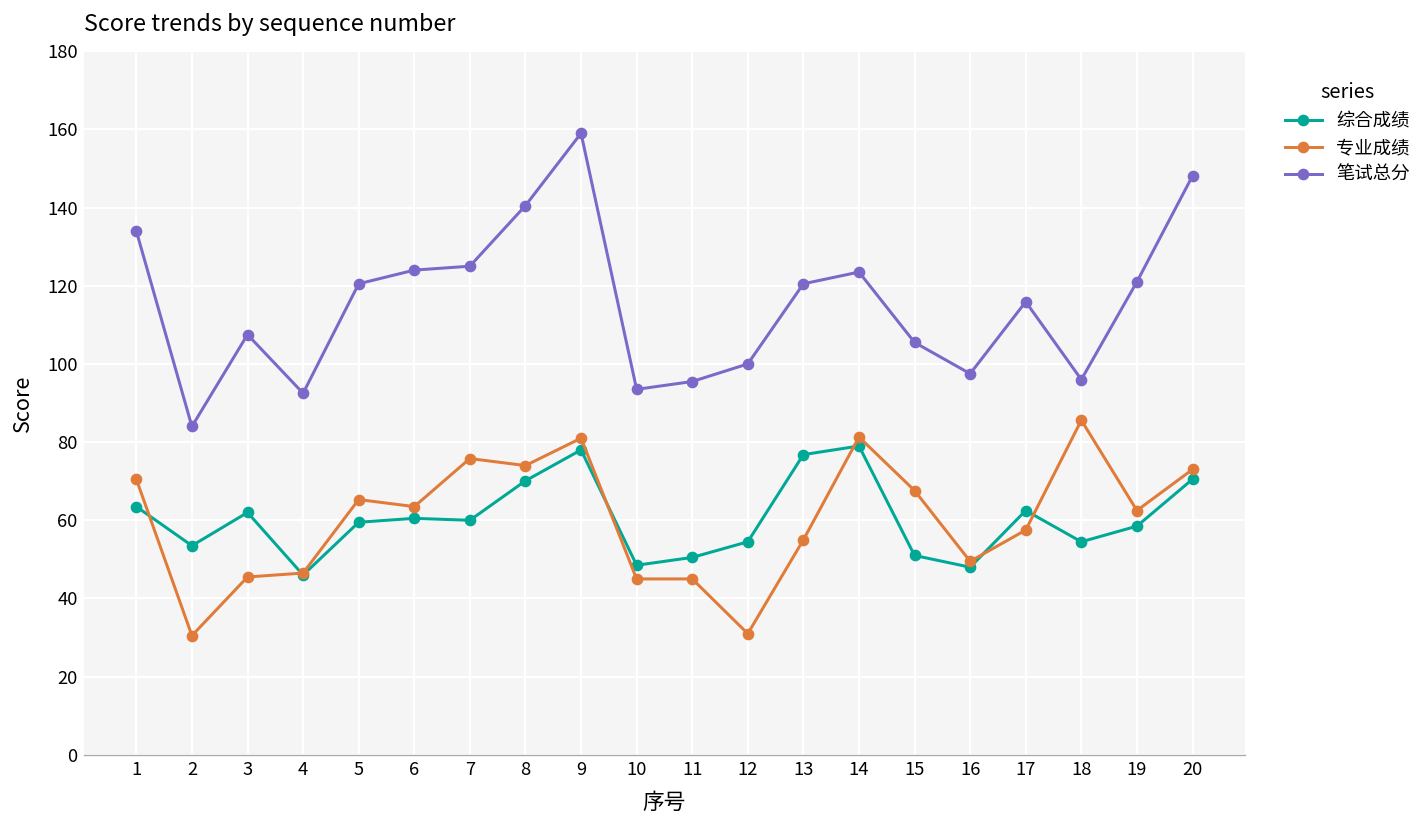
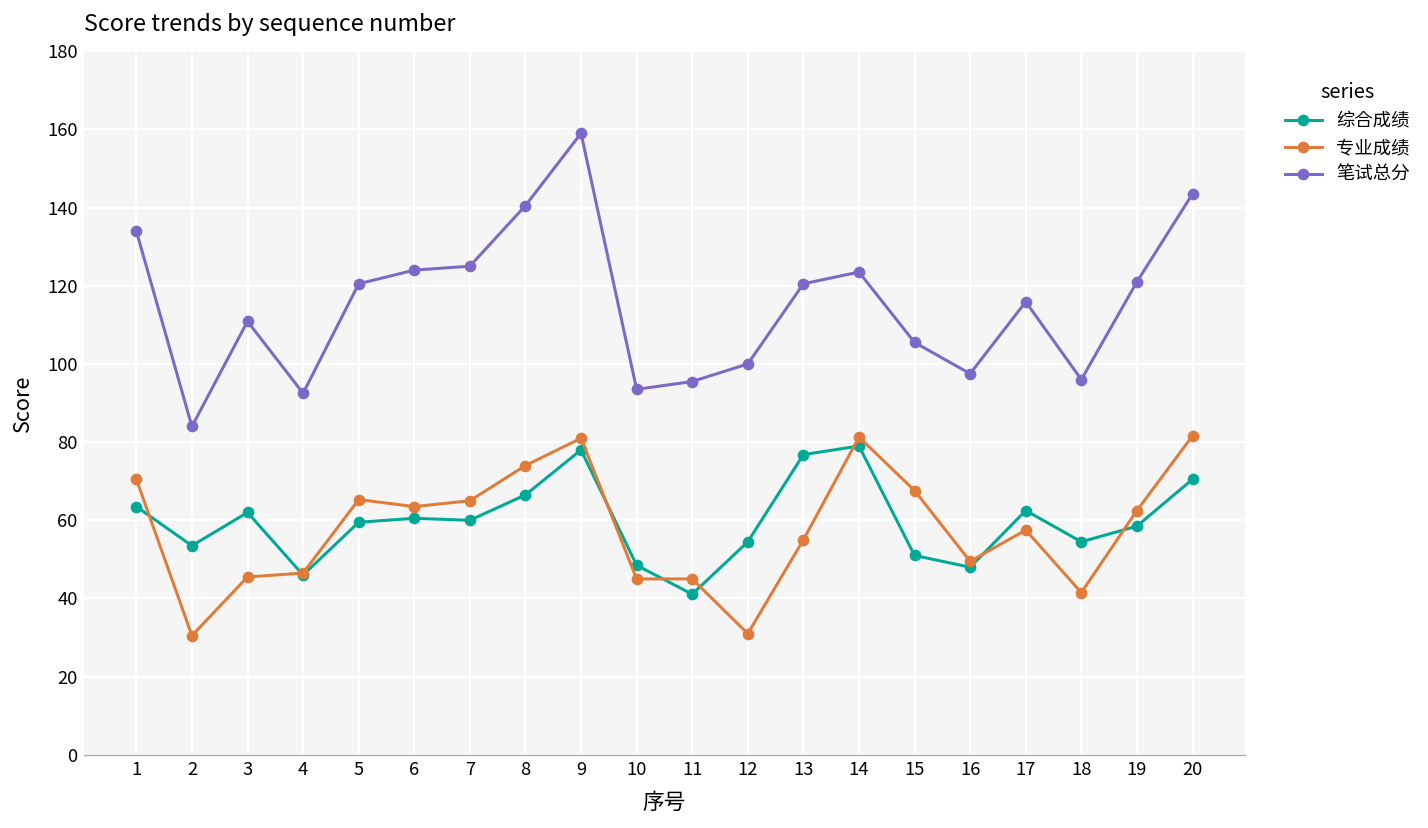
笔试总分, 3: 108 -> 111
专业成绩, 7: 76 -> 65
综合成绩, 8: 70 -> 67
综合成绩, 11: 51 -> 41
专业成绩, 18: 86 -> 42
专业成绩, 20: 73 -> 82
笔试总分, 20: 148 -> 144
